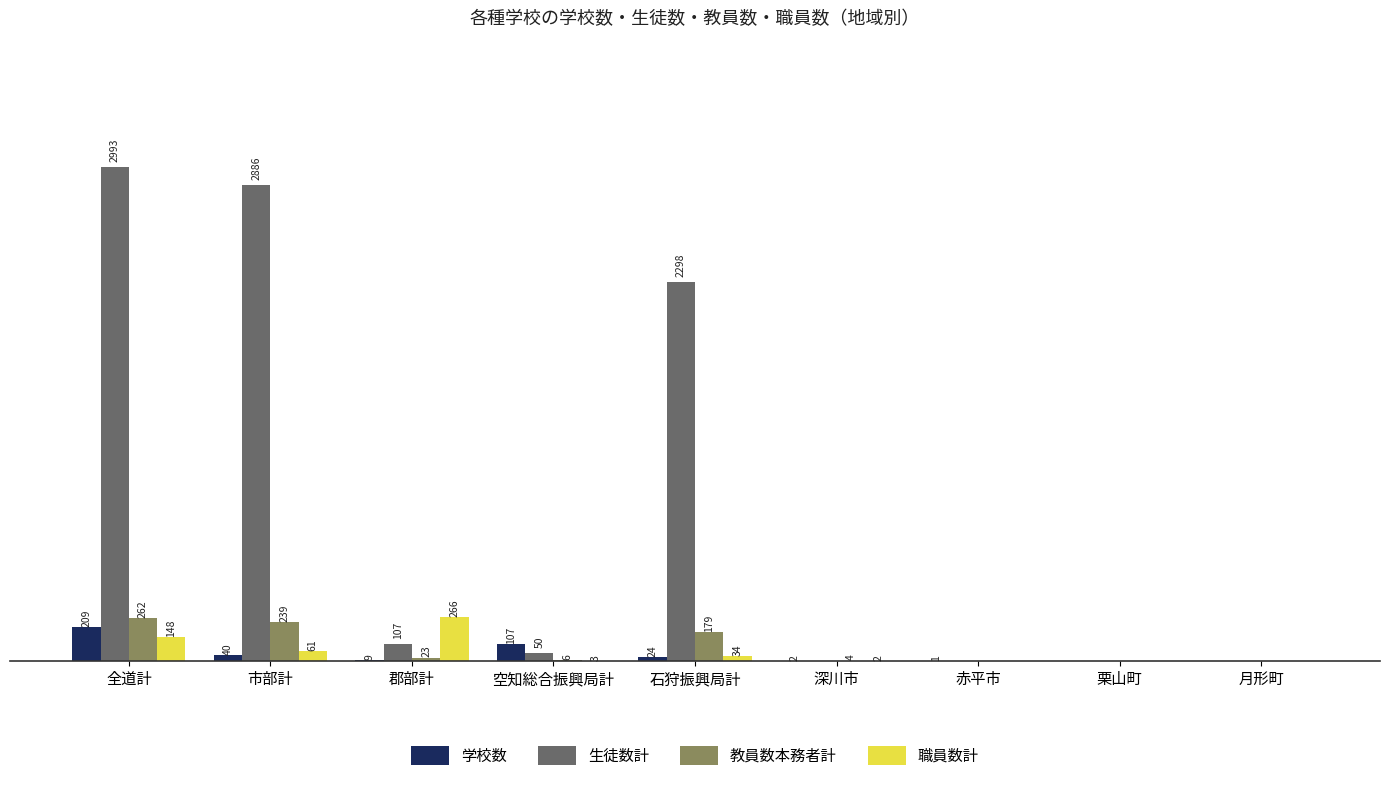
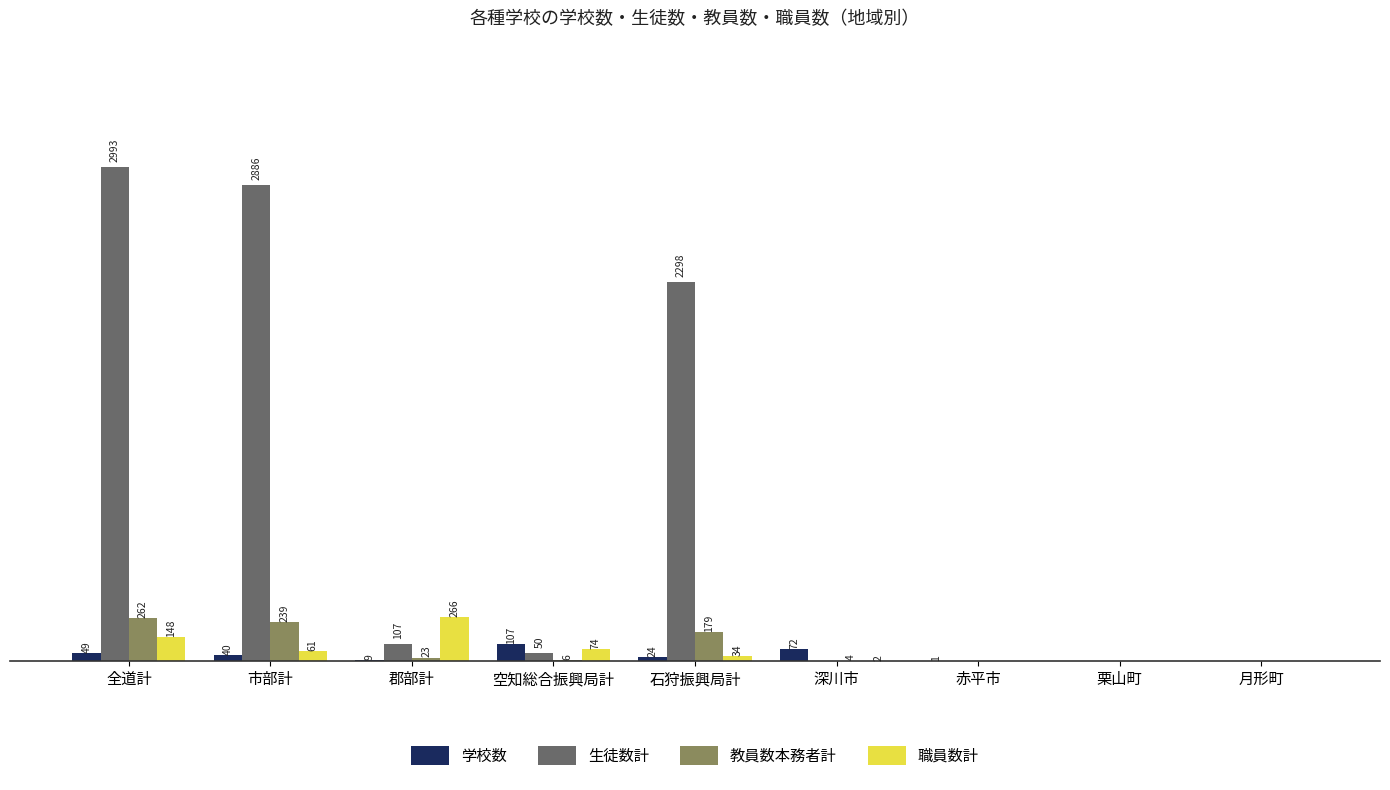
学校数, 全道計: 209 -> 49
職員数計, 空知総合振興局計: 3 -> 74
学校数, 深川市: 2 -> 72
